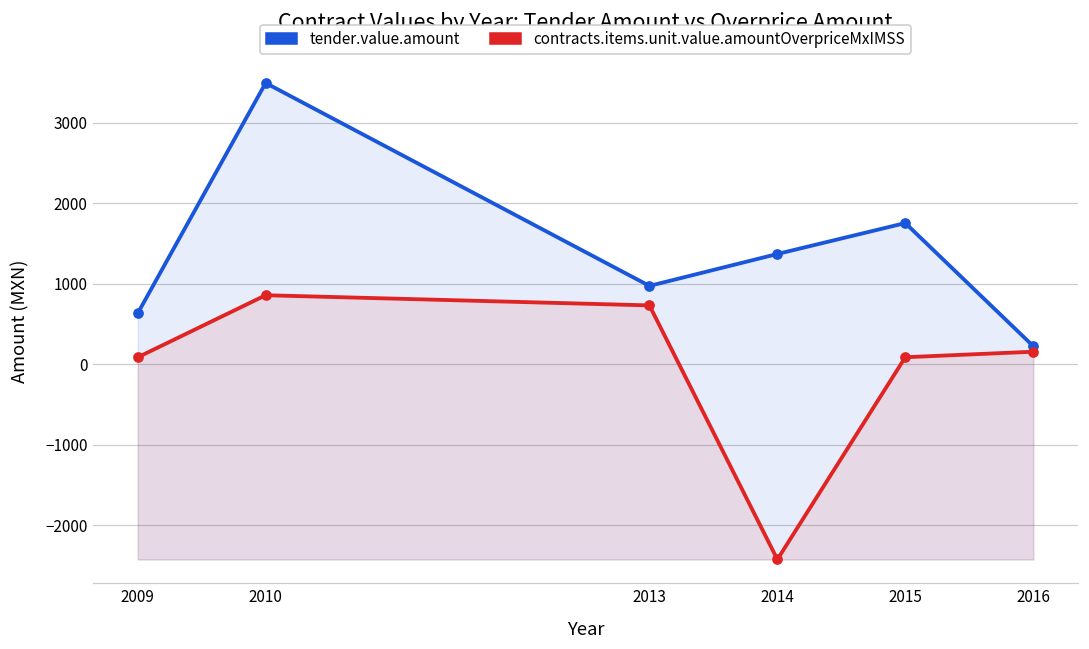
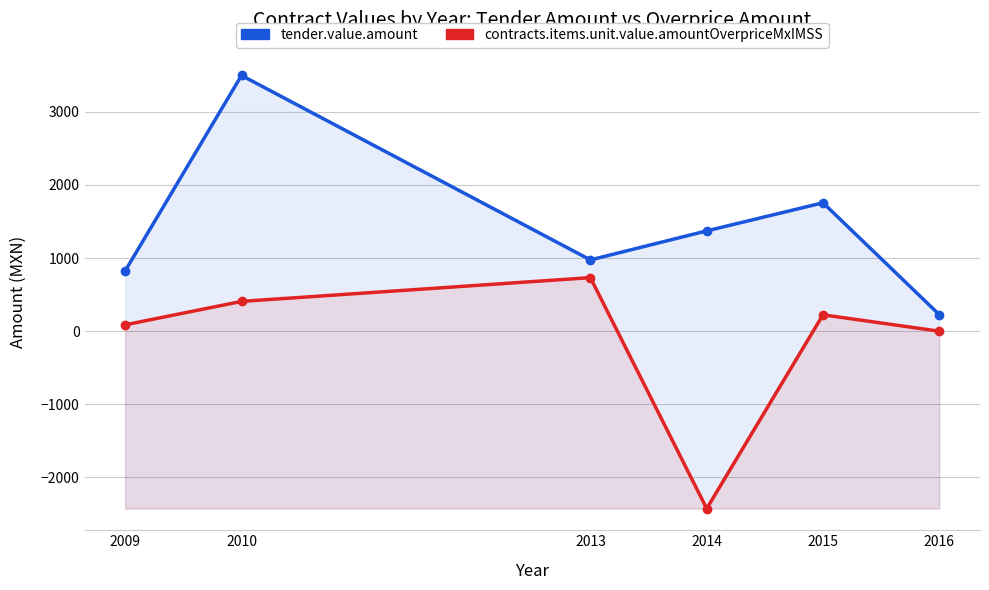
tender.value.amount, 2009: 600 -> 800
contracts.items.unit.value.amountOverpriceMxIMSS, 2010: 900 -> 400
contracts.items.unit.value.amountOverpriceMxIMSS, 2015: 100 -> 200
contracts.items.unit.value.amountOverpriceMxIMSS, 2016: 200 -> 0
